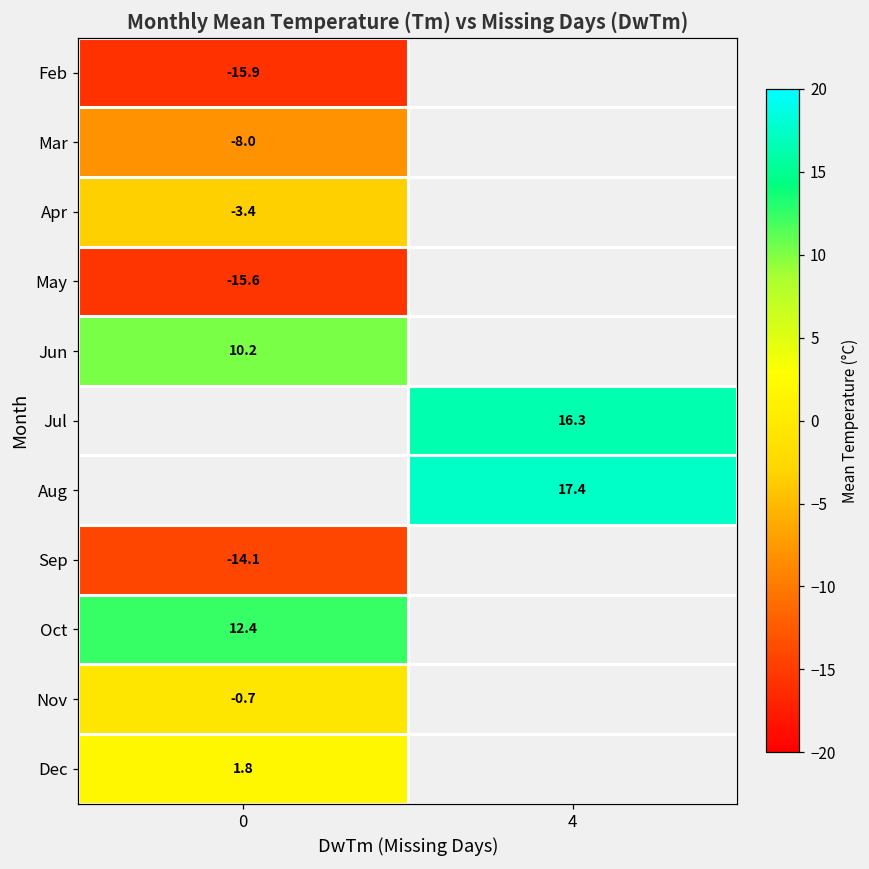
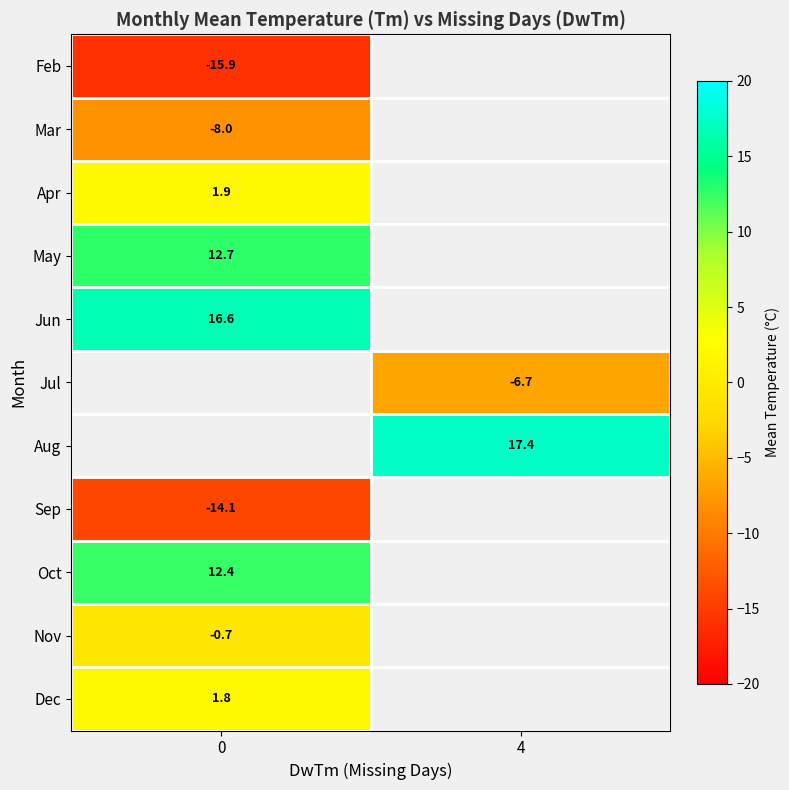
Apr, 0: -3.4 -> 1.9
May, 0: -15.6 -> 12.7
Jun, 0: 10.2 -> 16.6
Jul, 4: 16.3 -> -6.7
